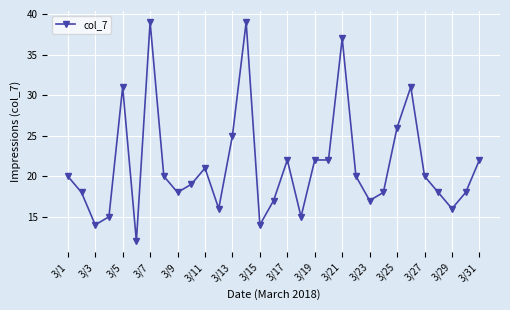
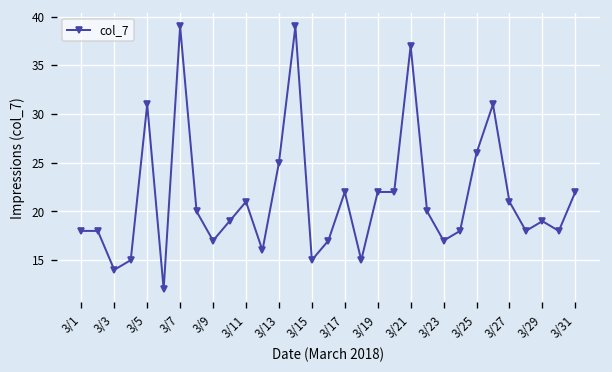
3/1: 20 -> 18
3/9: 18 -> 17
3/15: 14 -> 15
3/27: 20 -> 21
3/29: 16 -> 19
